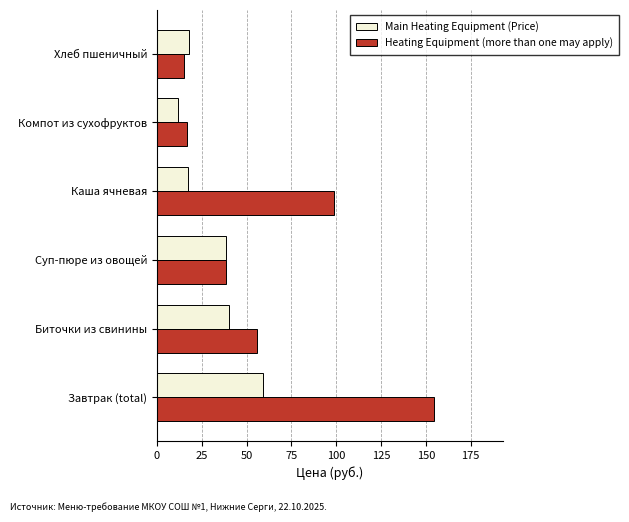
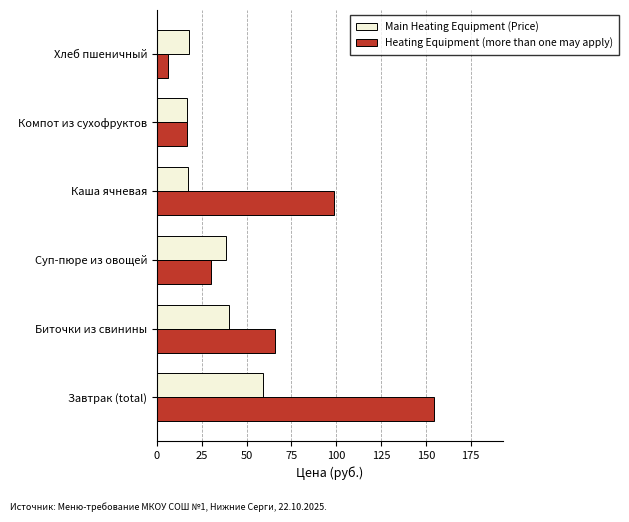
Heating Equipment (more than one may apply), Хлеб пшеничный: 15 -> 6
Main Heating Equipment (Price), Компот из сухофруктов: 12 -> 17
Heating Equipment (more than one may apply), Суп-пюре из овощей: 39 -> 30
Heating Equipment (more than one may apply), Биточки из свинины: 56 -> 66
